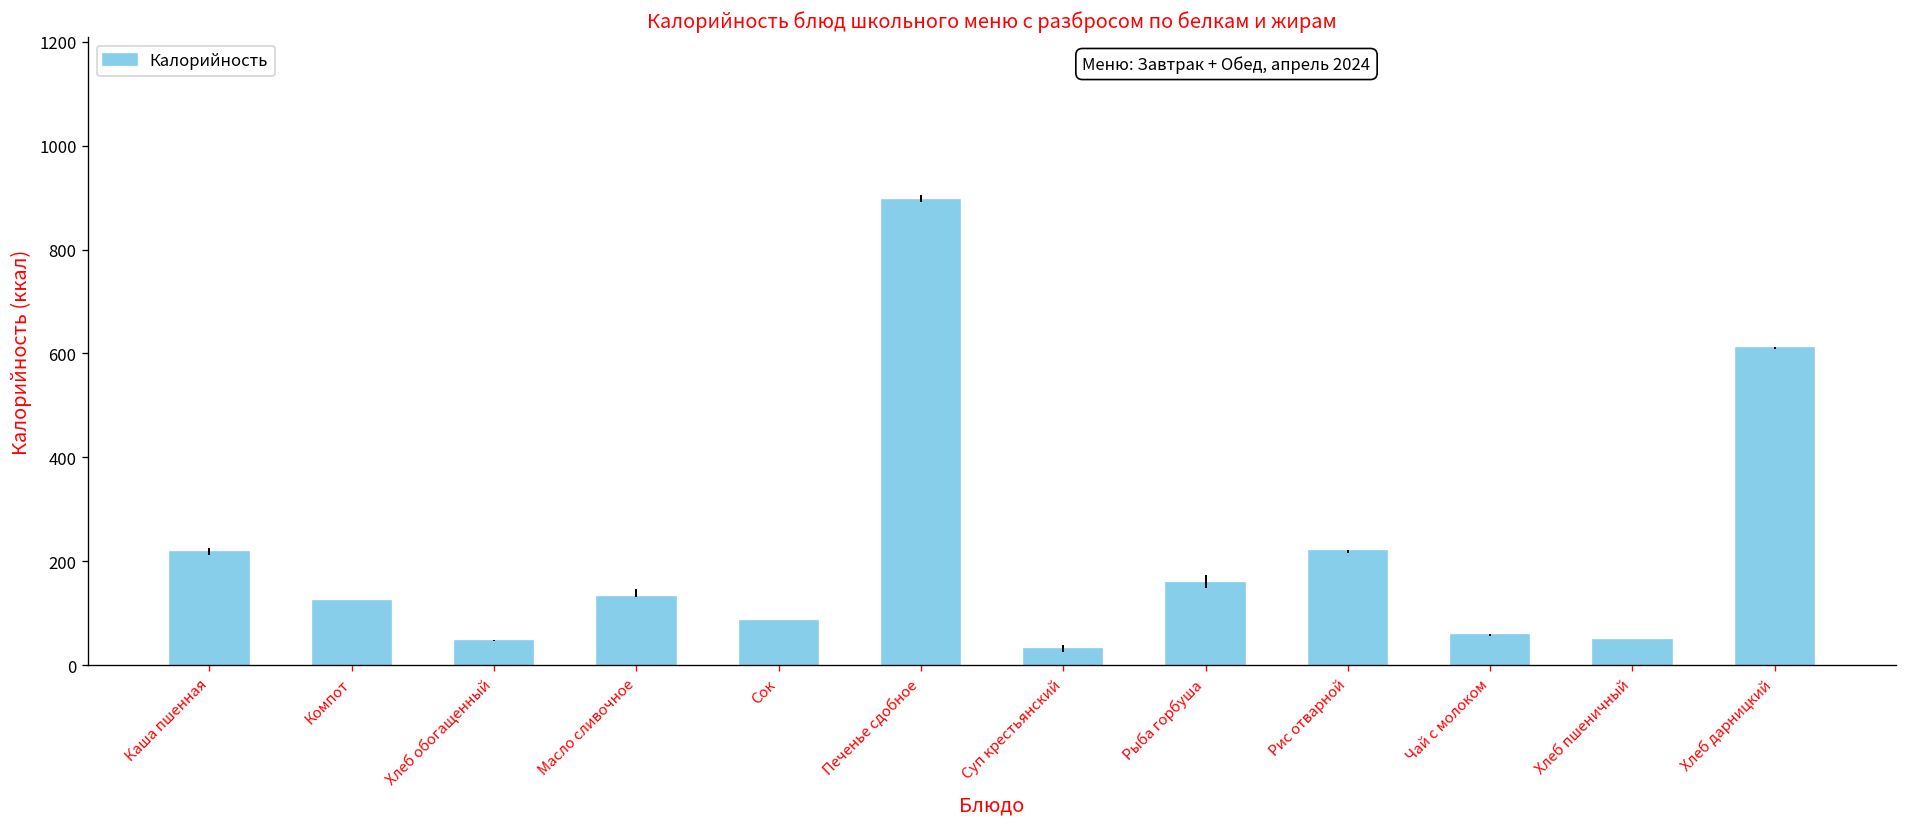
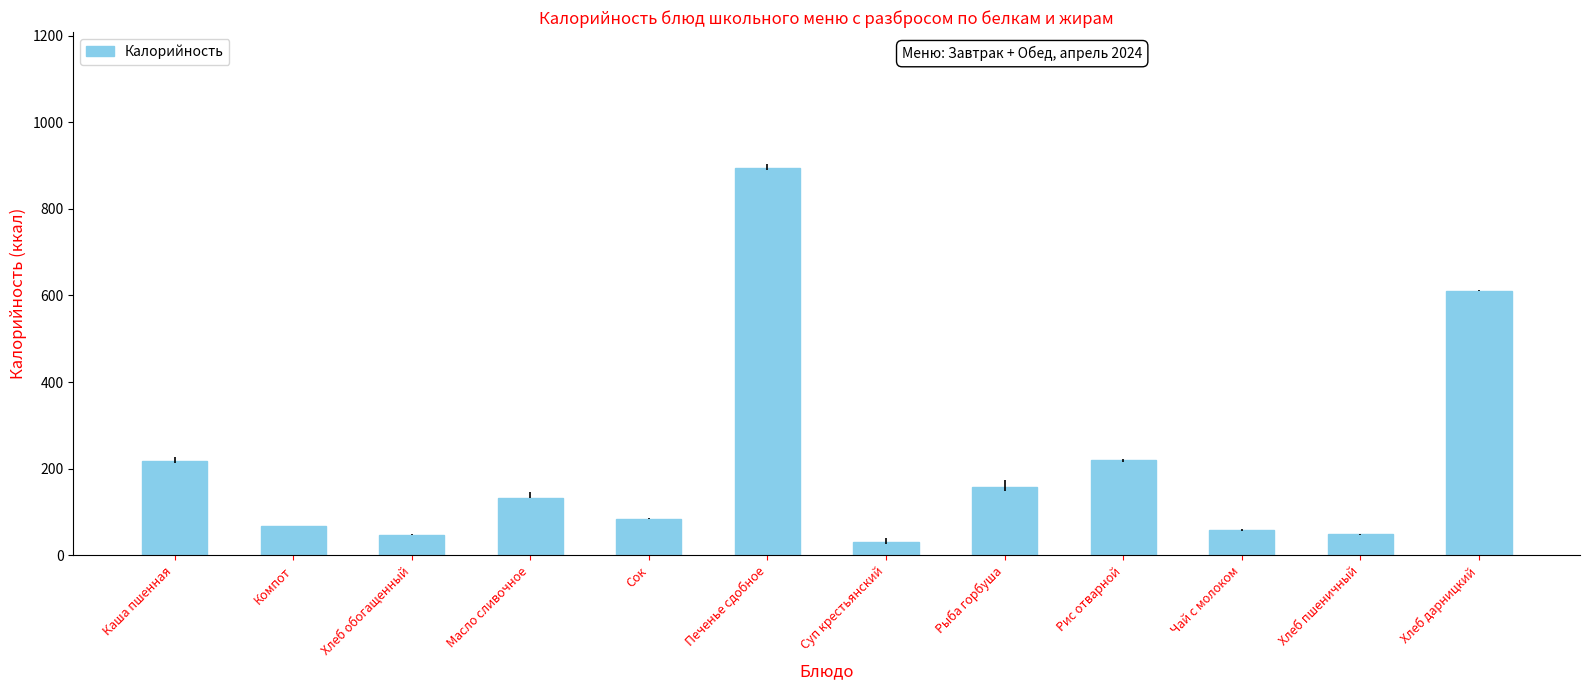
Компот: 120 -> 70
